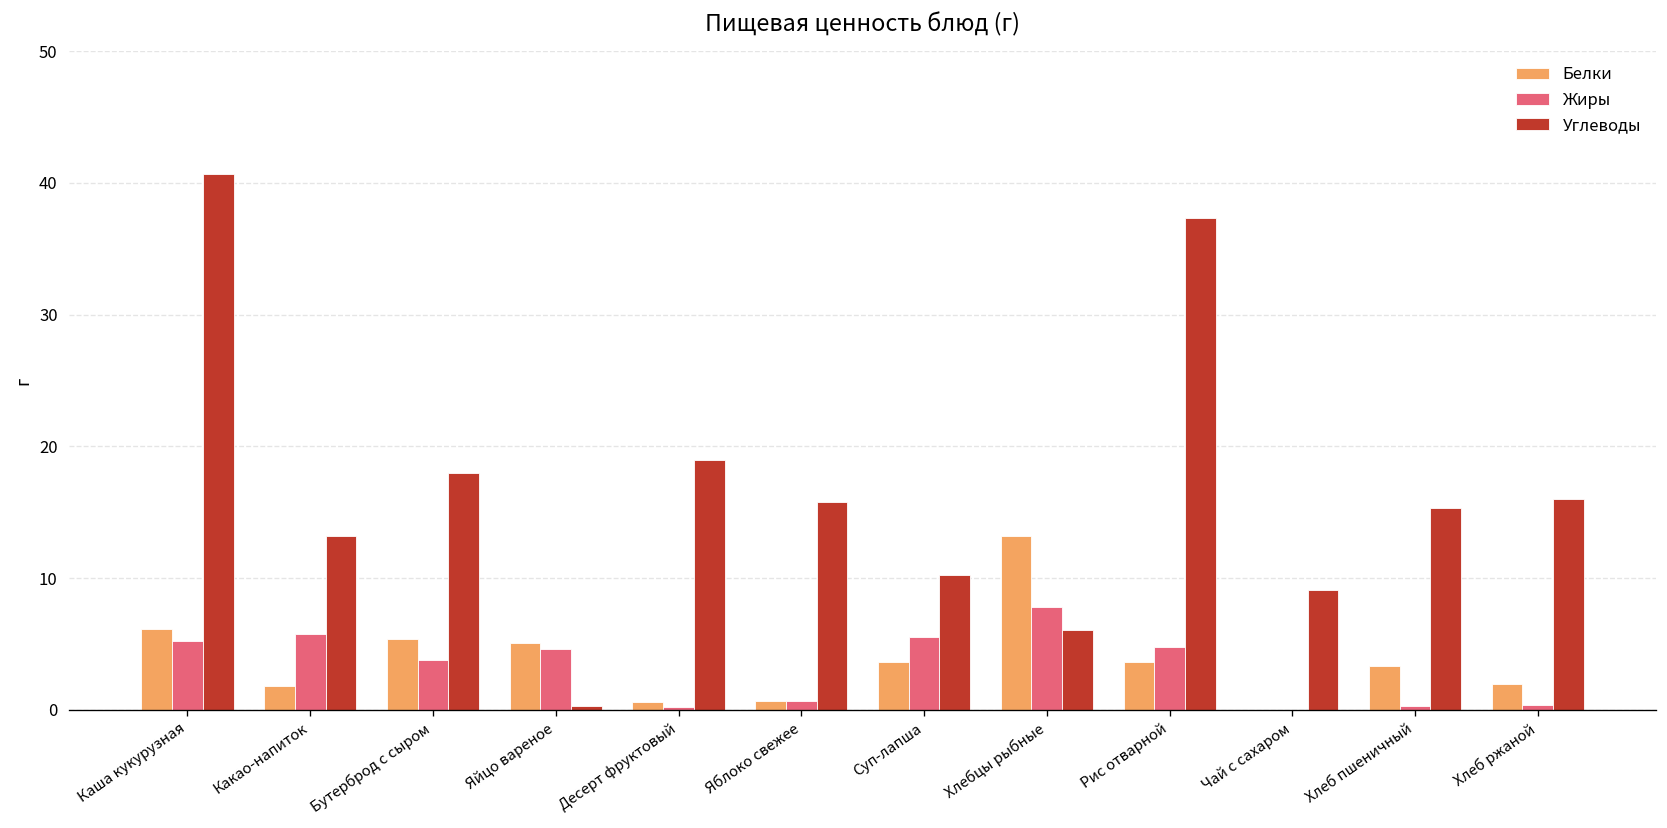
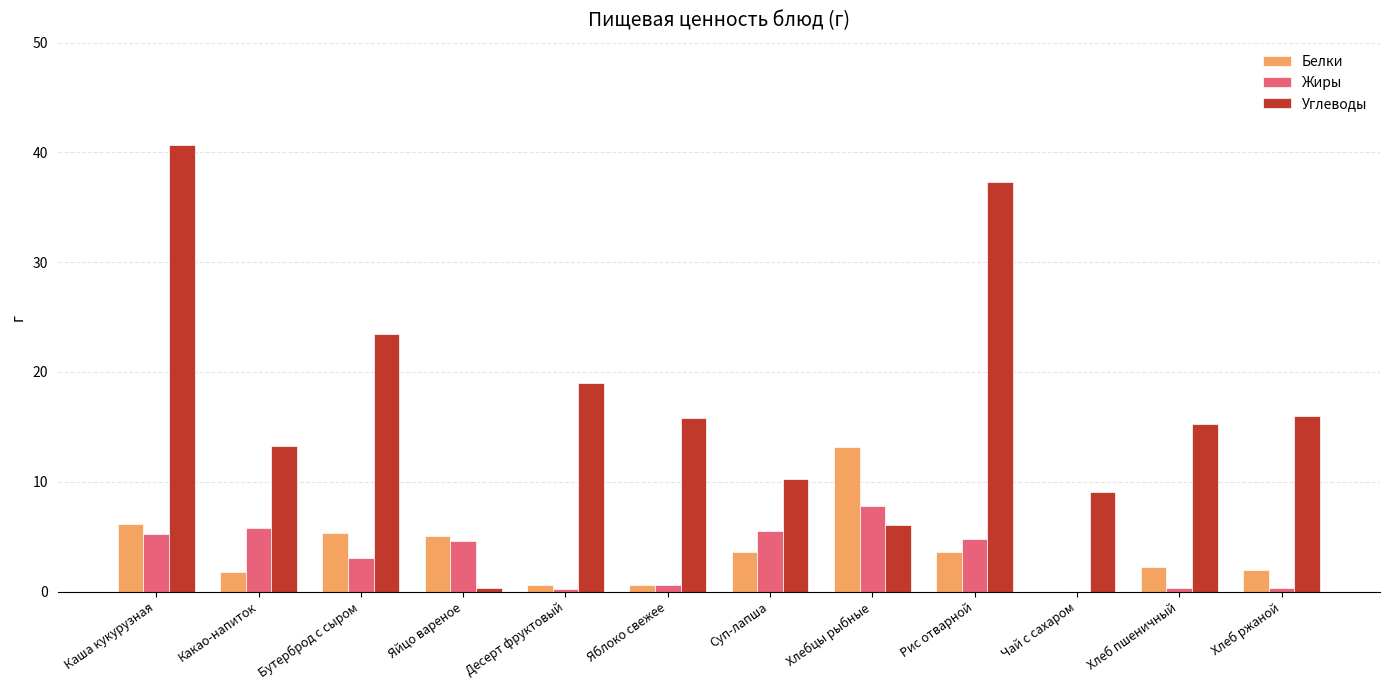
Жиры, Бутерброд с сыром: 3.8 -> 3.0
Углеводы, Бутерброд с сыром: 18.0 -> 23.4
Белки, Хлеб пшеничный: 3.4 -> 2.3
